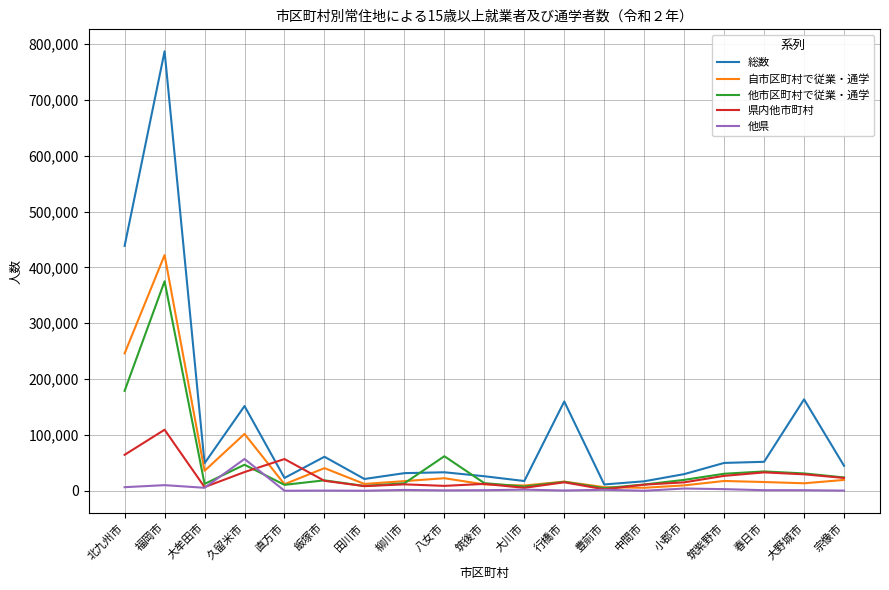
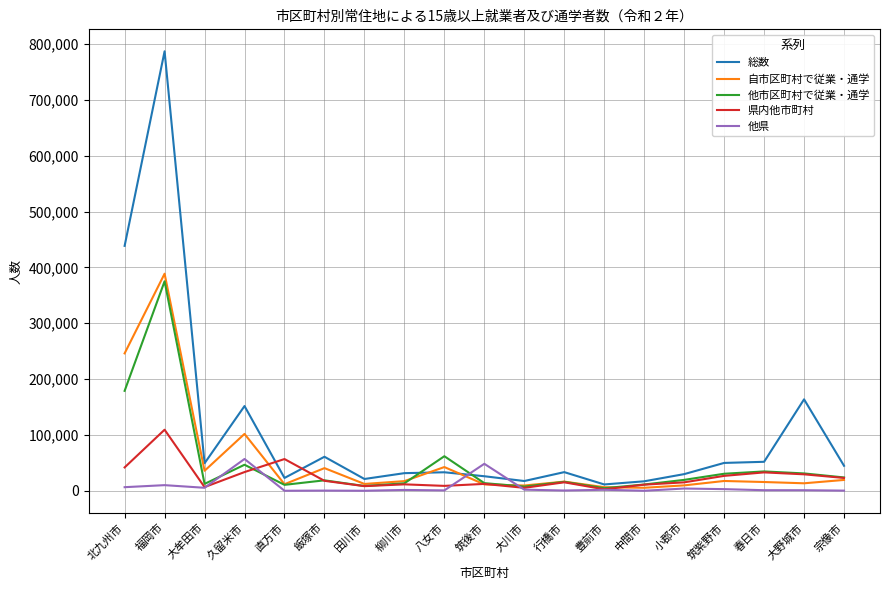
県内他市町村, 北九州市: 60,000 -> 40,000
自市区町村で従業・通学, 福岡市: 420,000 -> 390,000
自市区町村で従業・通学, 八女市: 20,000 -> 40,000
他県, 筑後市: 0 -> 50,000
総数, 行橋市: 160,000 -> 30,000
